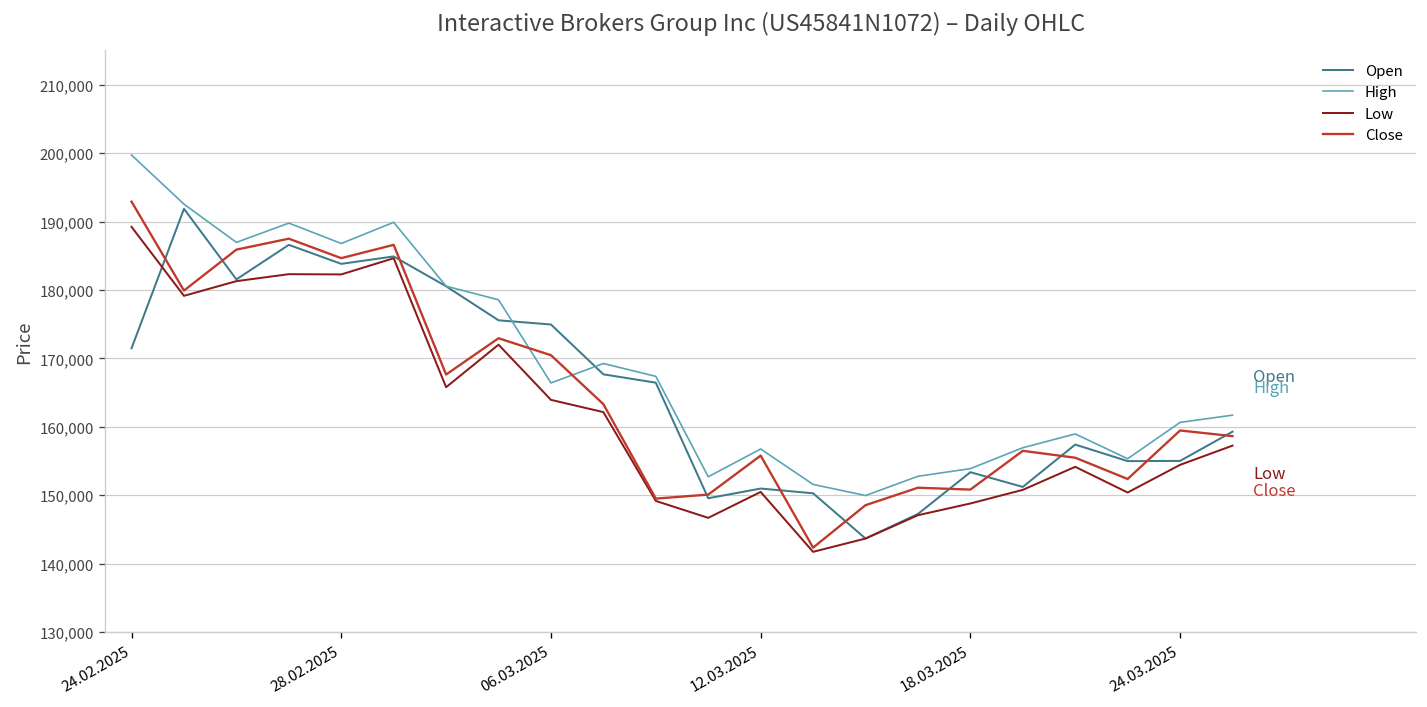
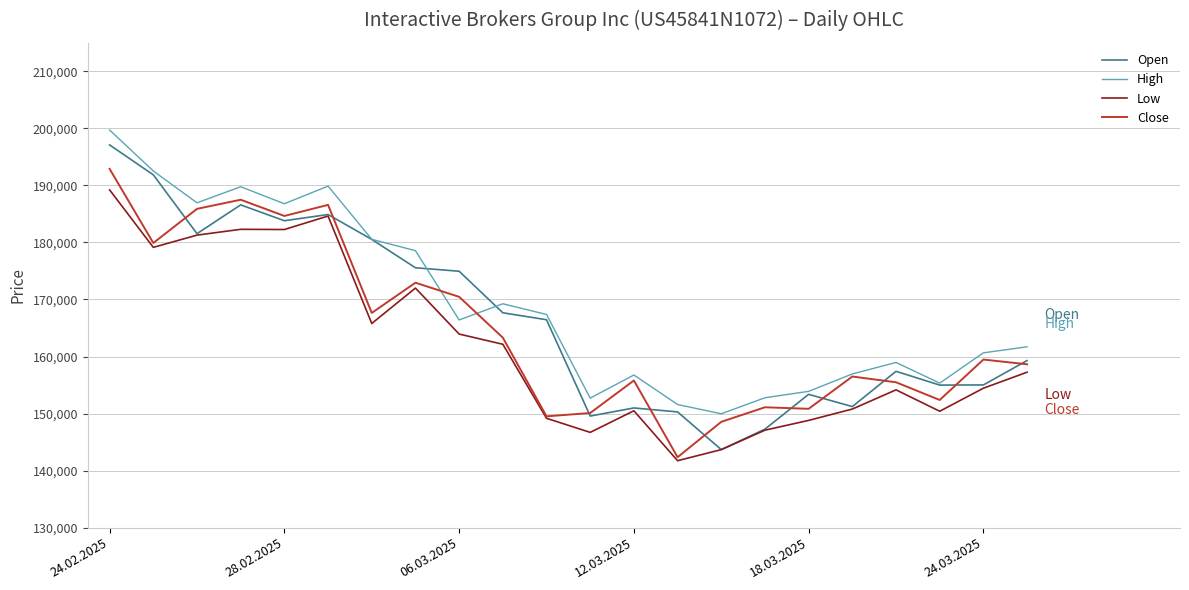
Open, 24.02.2025: 171,000 -> 197,000
